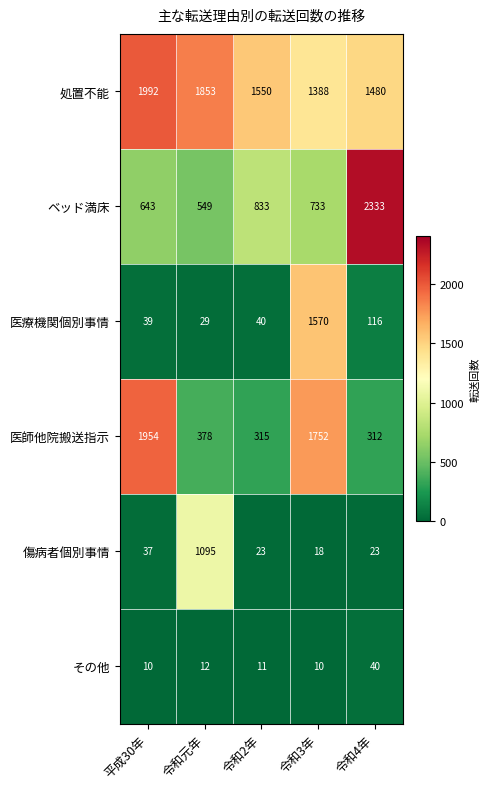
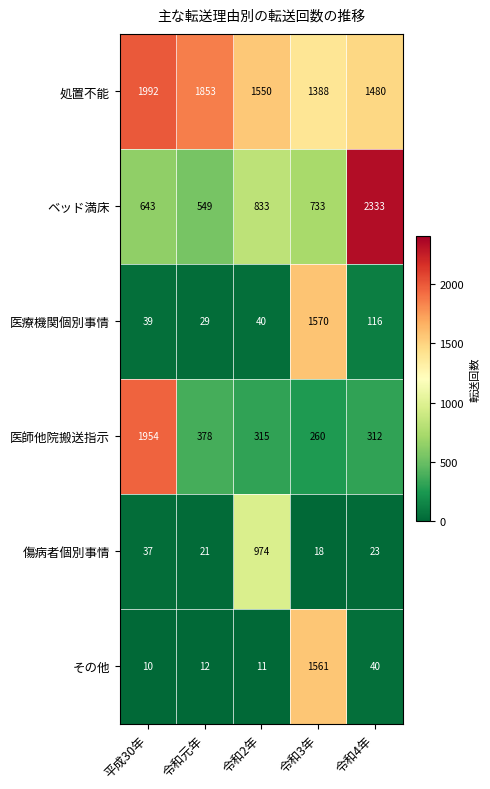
医師他院搬送指示, 令和3年: 1752 -> 260
傷病者個別事情, 令和元年: 1095 -> 21
傷病者個別事情, 令和2年: 23 -> 974
その他, 令和3年: 10 -> 1561
